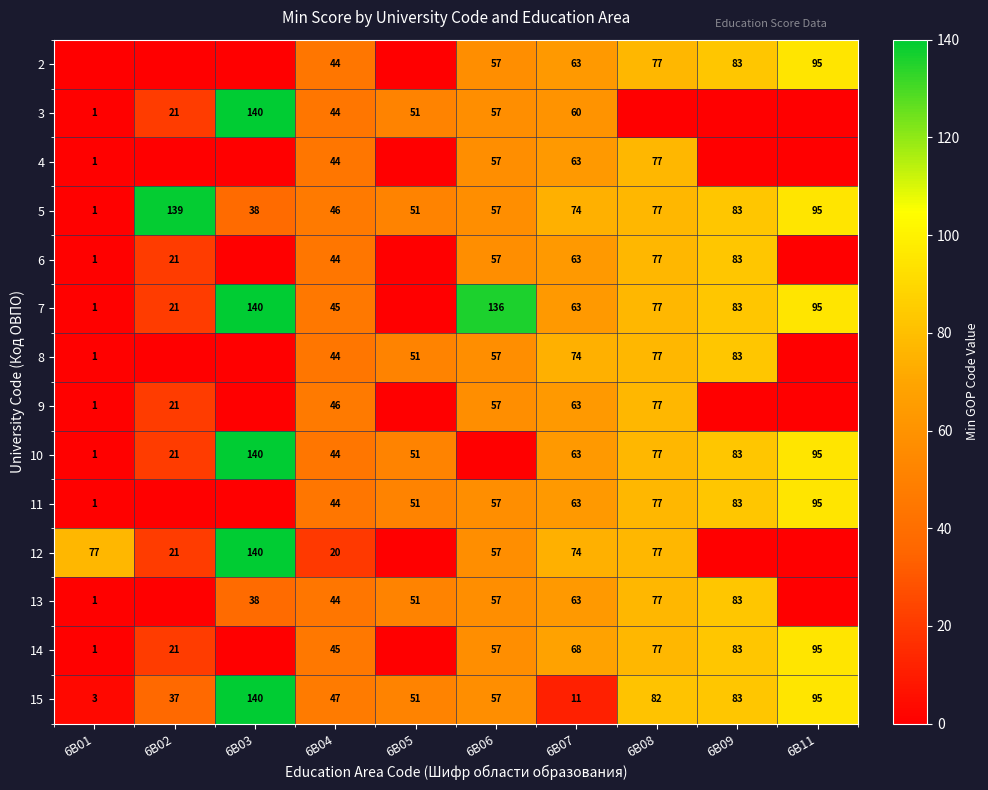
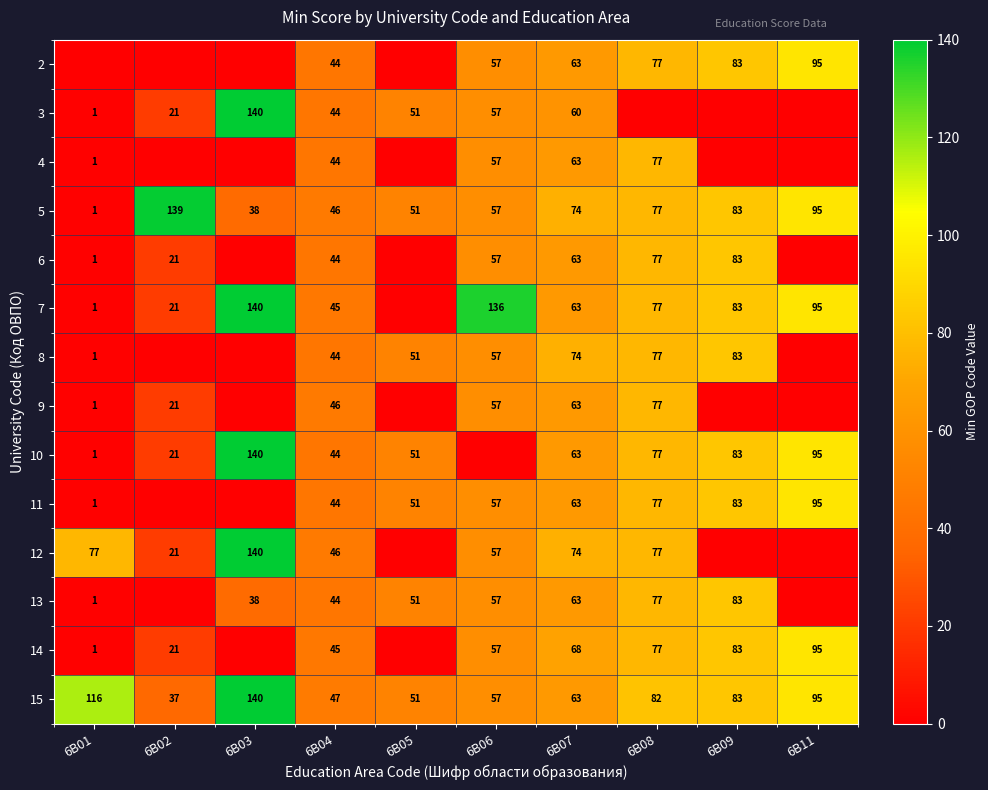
12, 6B04: 20 -> 46
15, 6B01: 3 -> 116
15, 6B07: 11 -> 63
